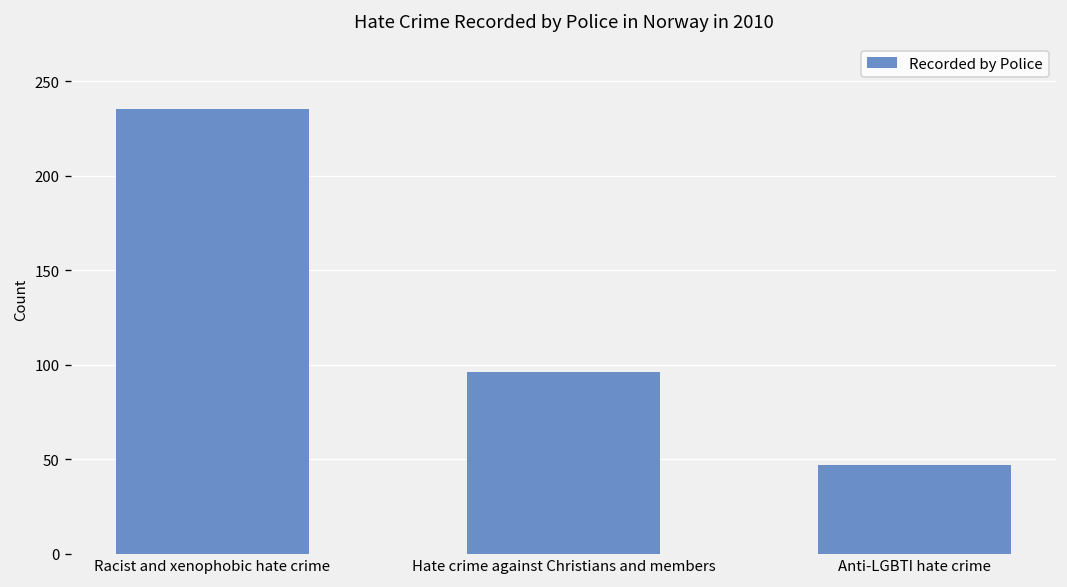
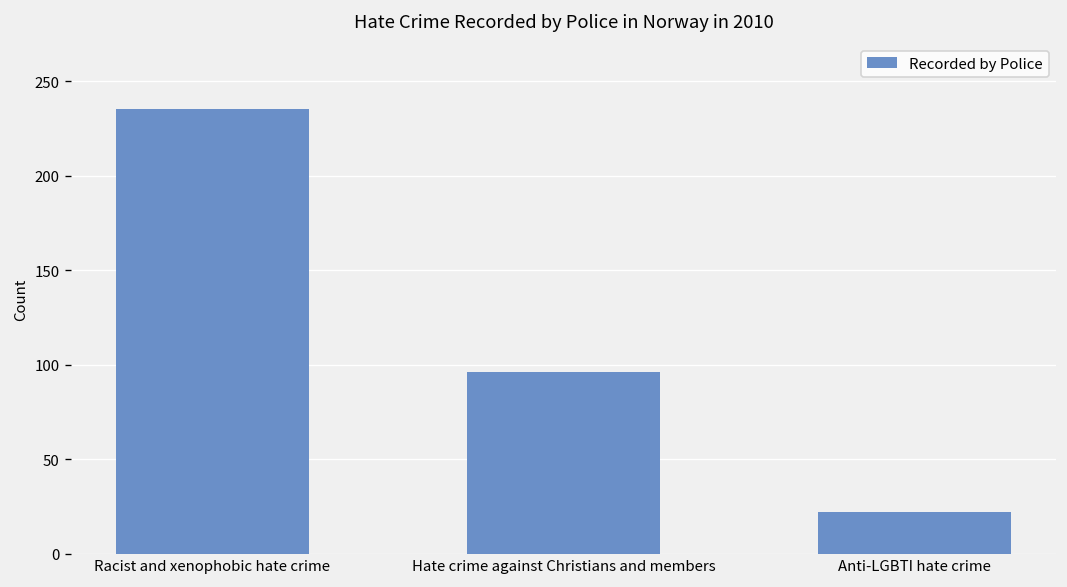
Anti-LGBTI hate crime: 47 -> 22
